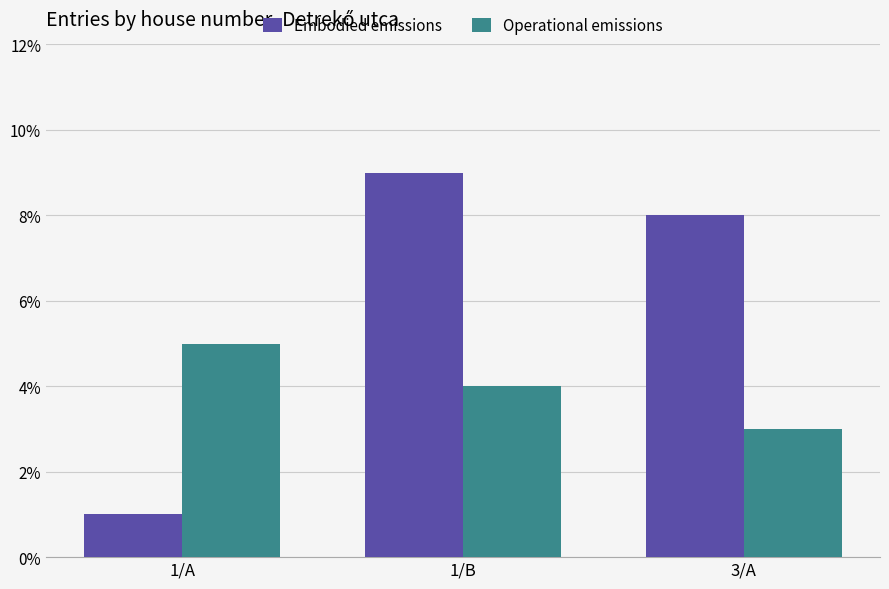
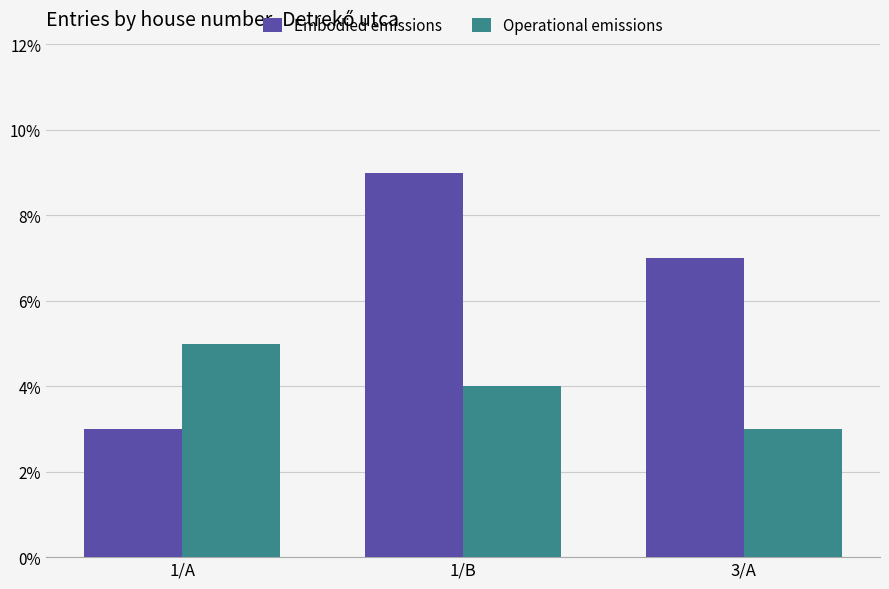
Embodied emissions, 1/A: 1% -> 3%
Embodied emissions, 3/A: 8% -> 7%
